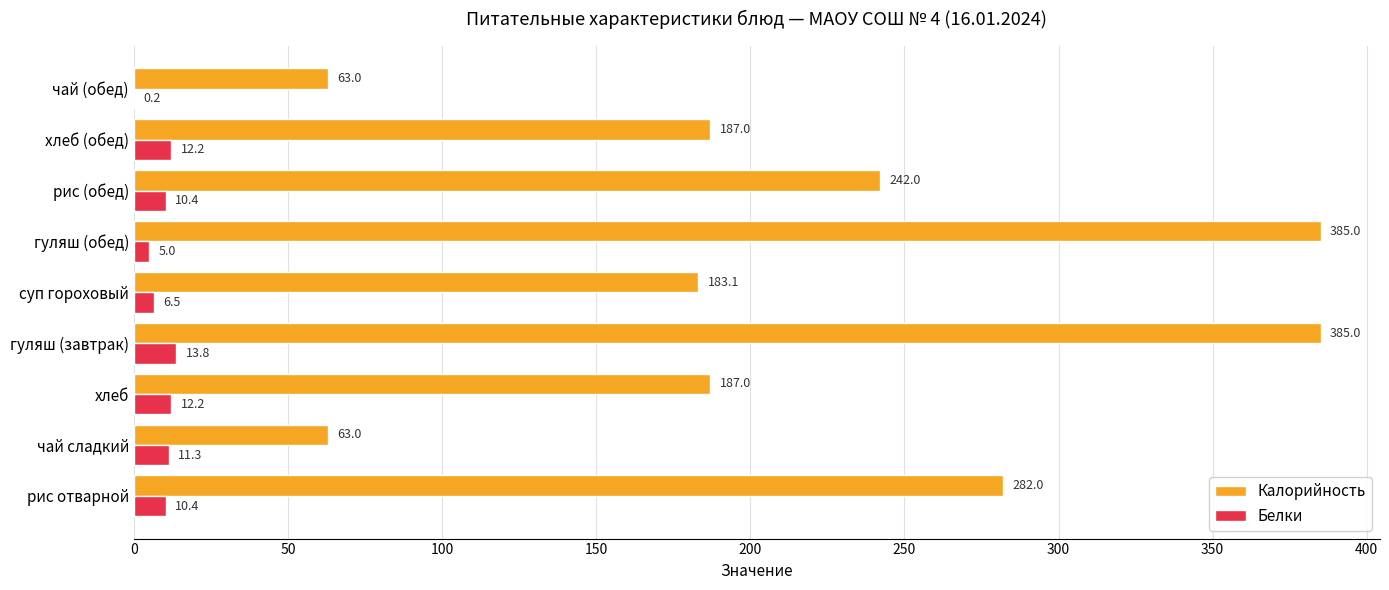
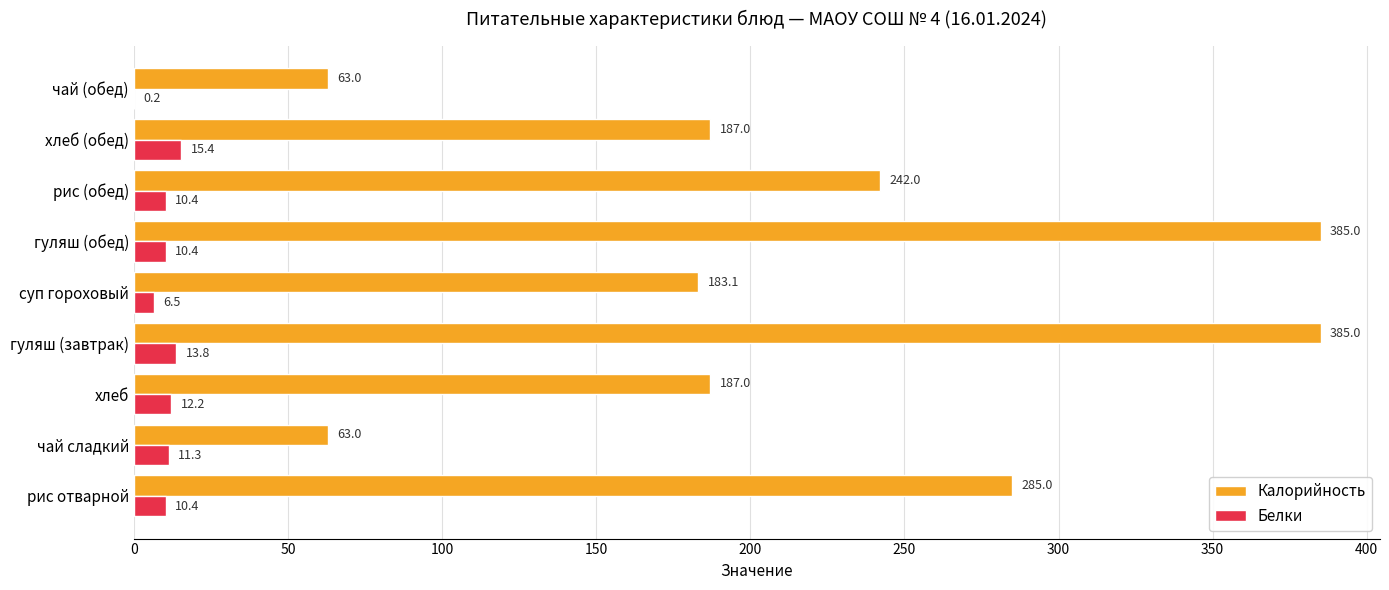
Белки, хлеб (обед): 12.2 -> 15.4
Белки, гуляш (обед): 5.0 -> 10.4
Калорийность, рис отварной: 282.0 -> 285.0
